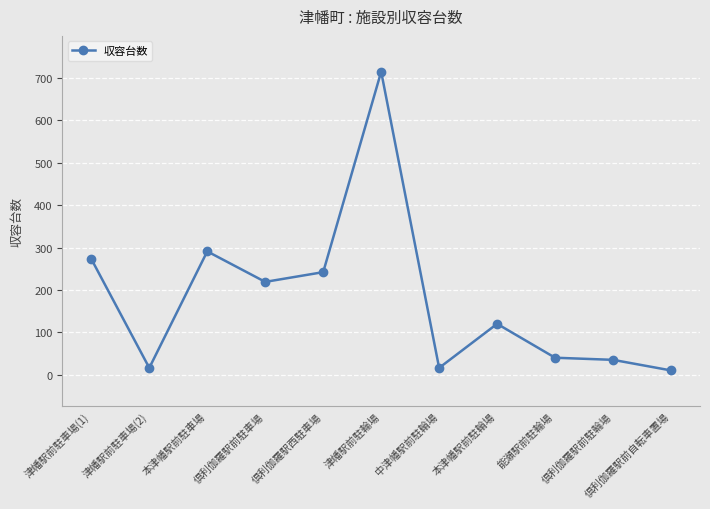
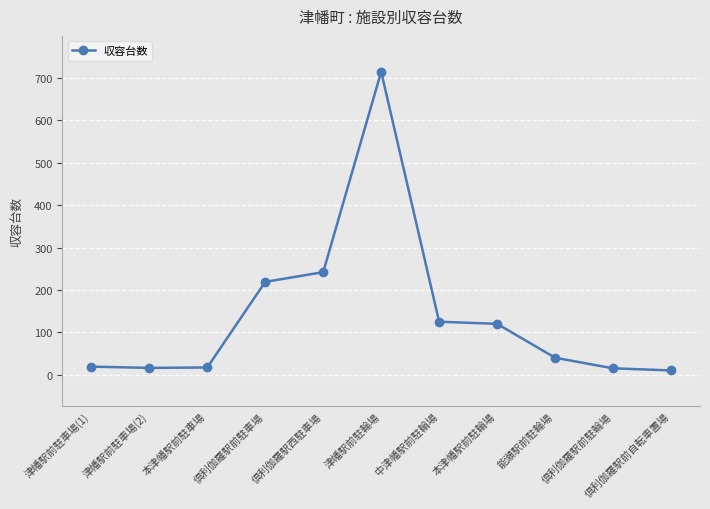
津幡駅前駐車場(1): 270 -> 20
本津幡駅前駐車場: 290 -> 20
中津幡駅前駐輪場: 20 -> 130
倶利伽羅駅前駐輪場: 40 -> 20
